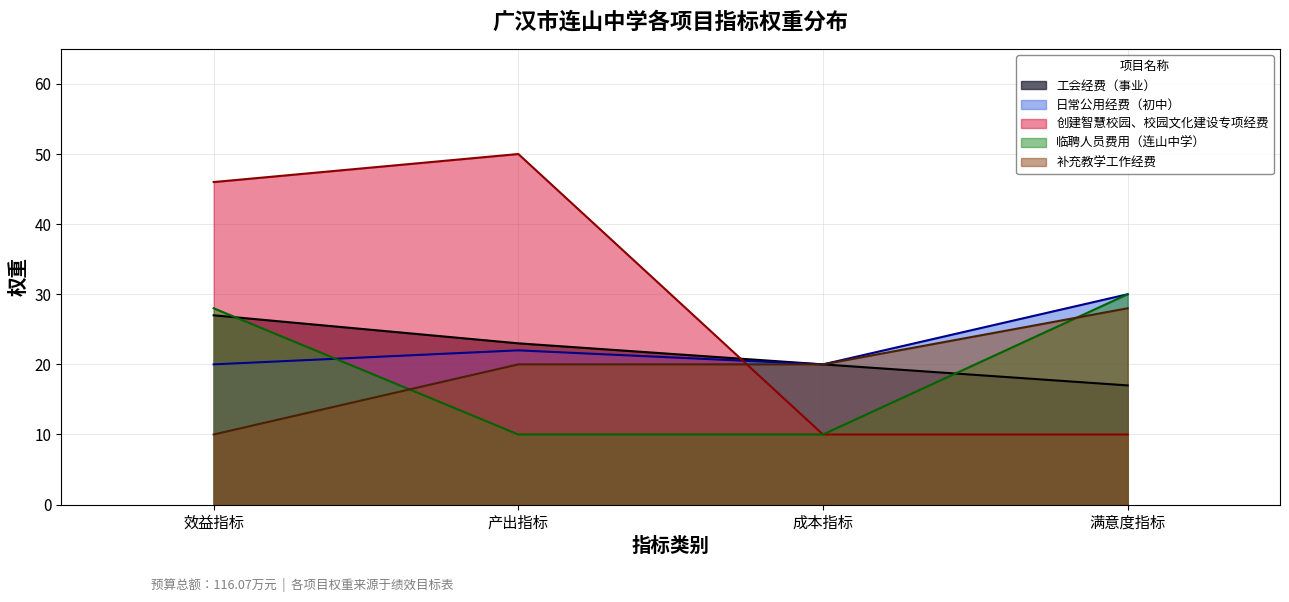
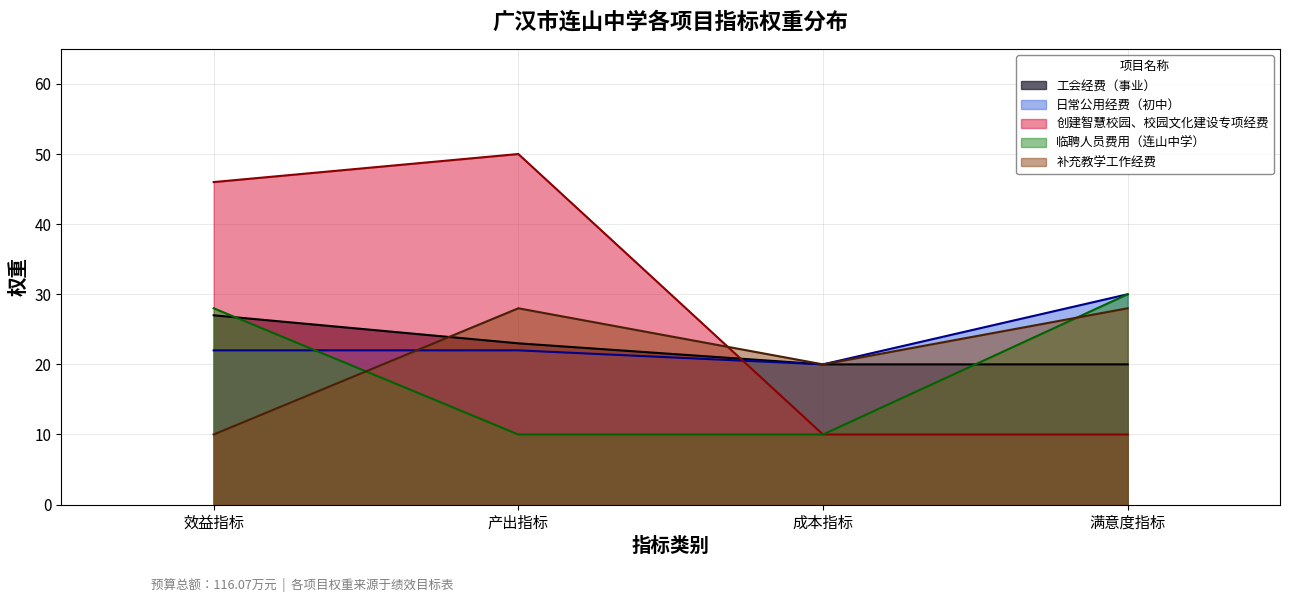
日常公用经费（初中）, 效益指标: 20 -> 22
补充教学工作经费, 产出指标: 20 -> 28
工会经费（事业）, 满意度指标: 17 -> 20
